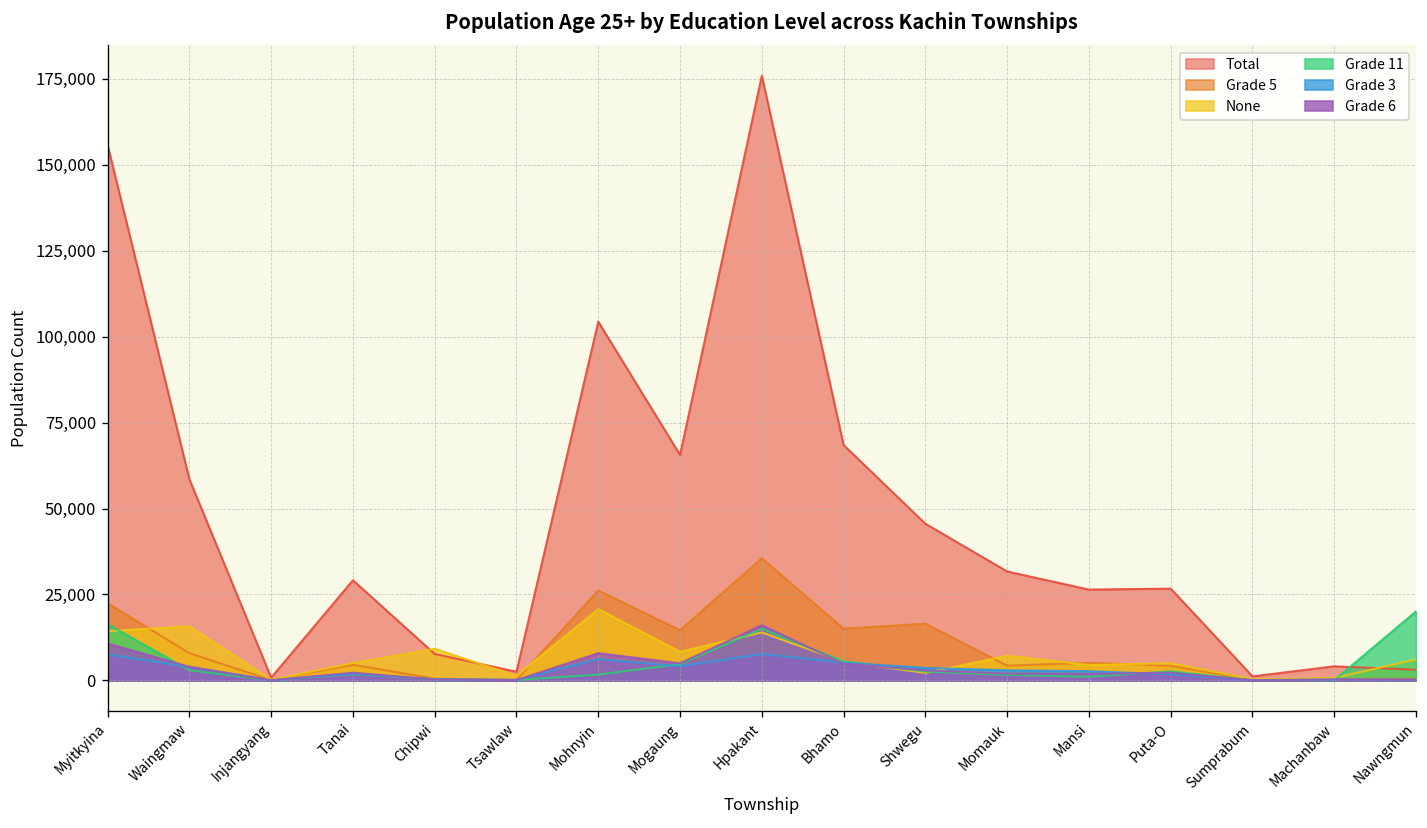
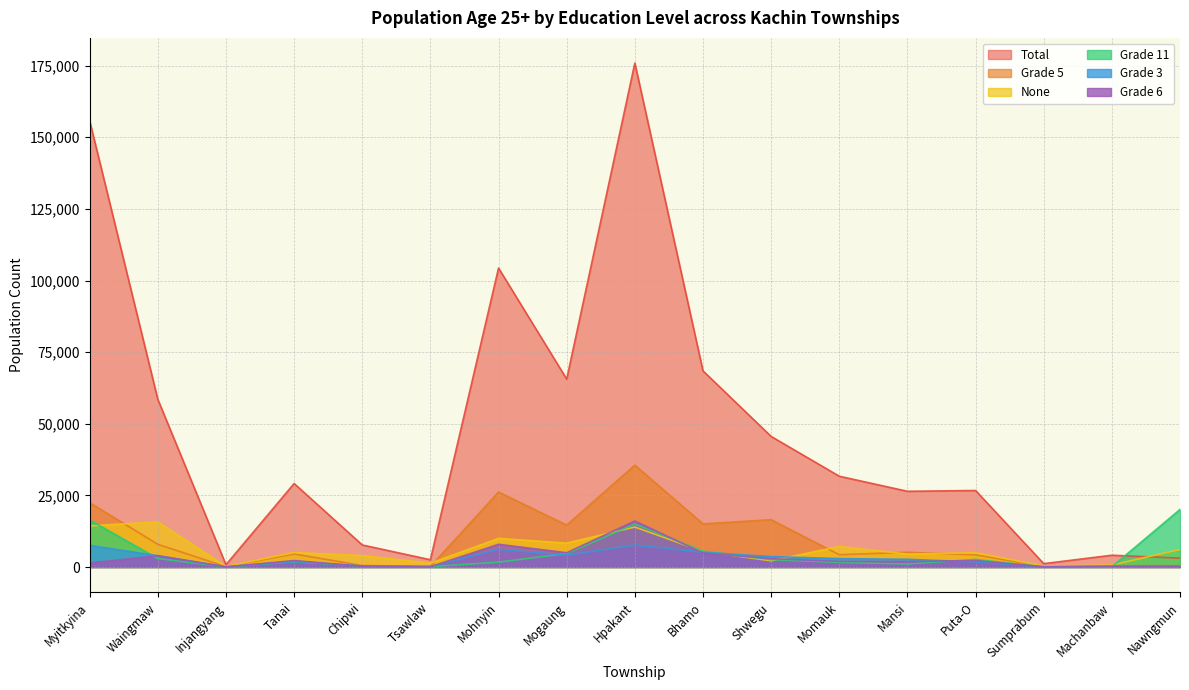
Grade 6, Myitkyina: 11,000 -> 1,000
None, Chipwi: 9,000 -> 4,000
None, Mohnyin: 21,000 -> 10,000
